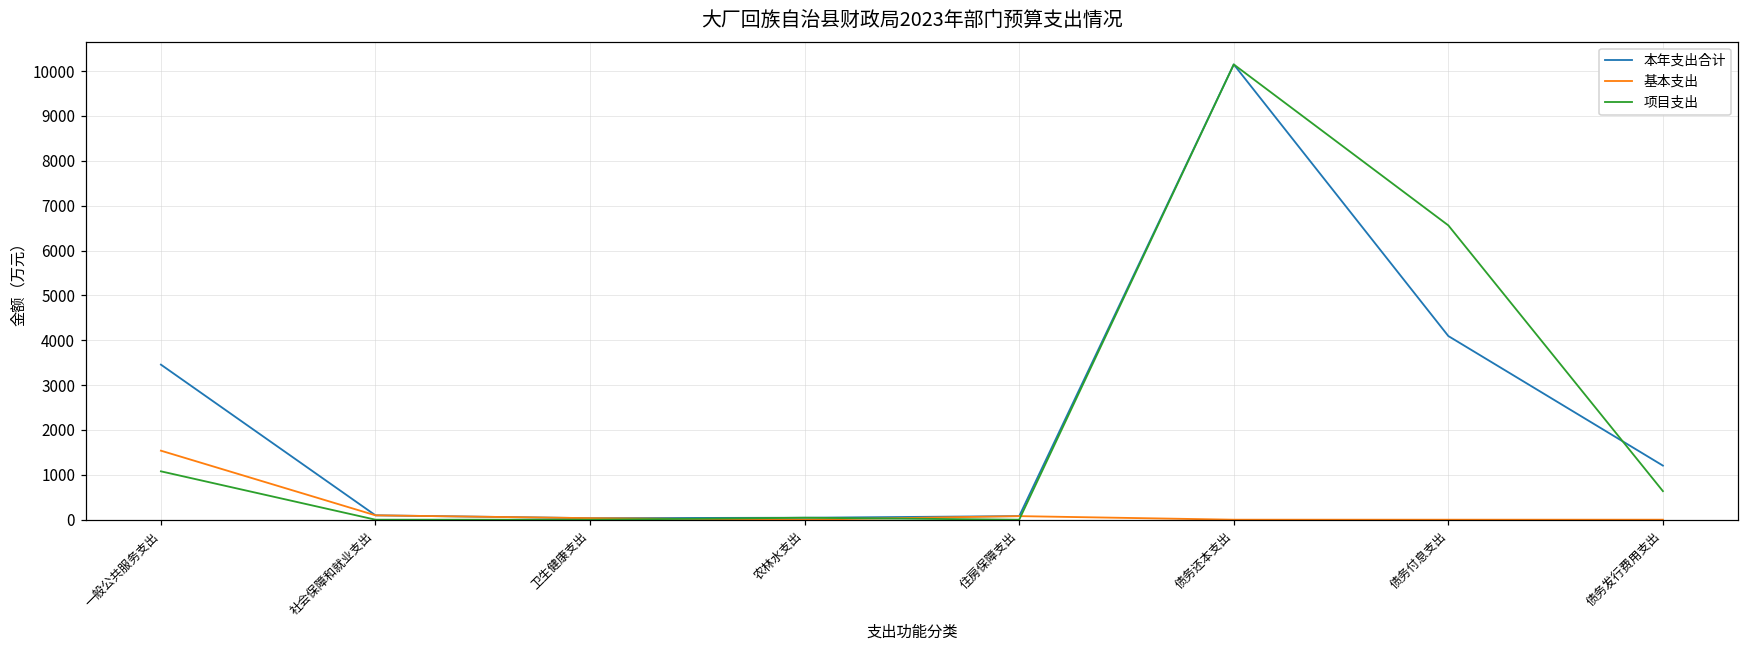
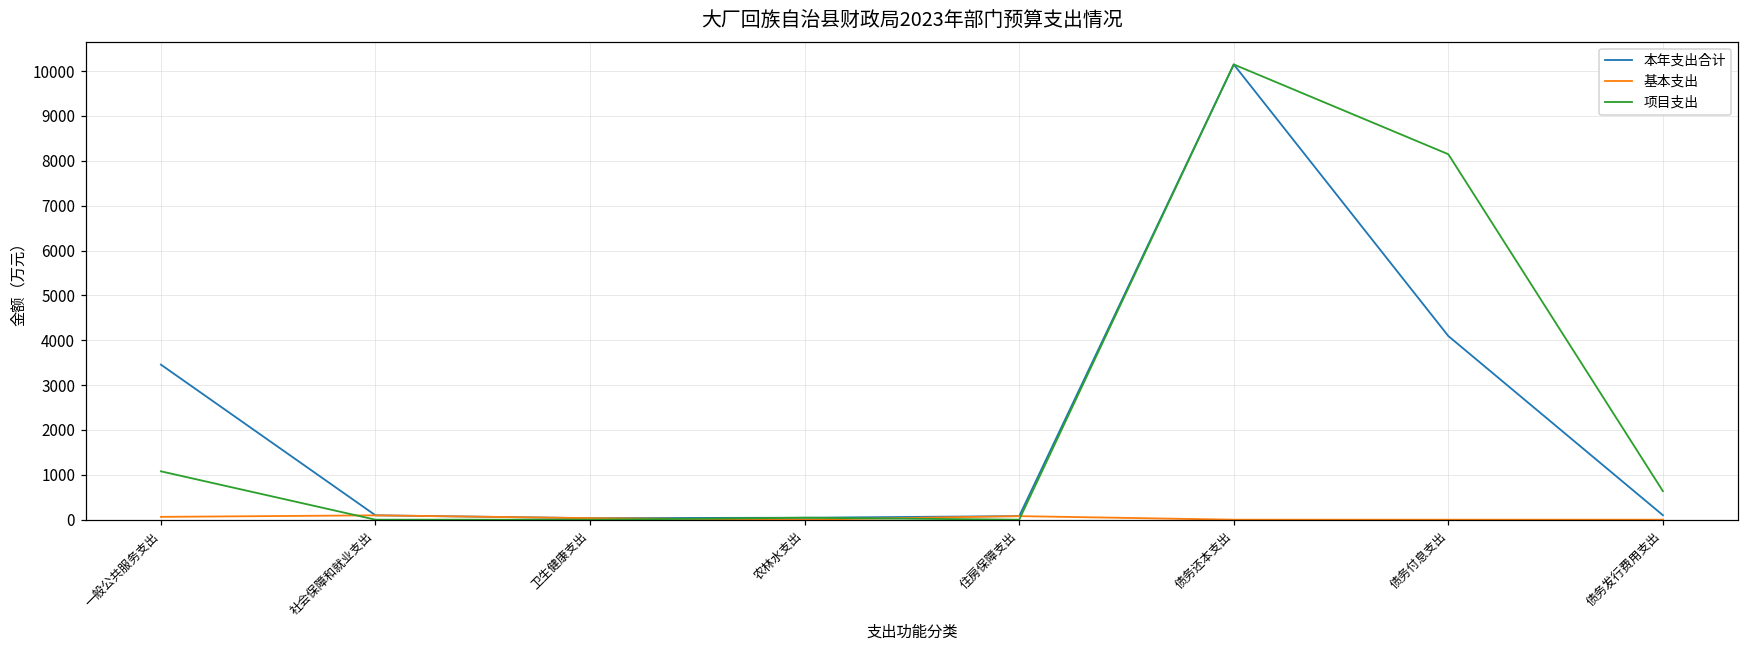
基本支出, 一般公共服务支出: 1500 -> 100
项目支出, 债务付息支出: 6600 -> 8100
本年支出合计, 债务发行费用支出: 1200 -> 100
